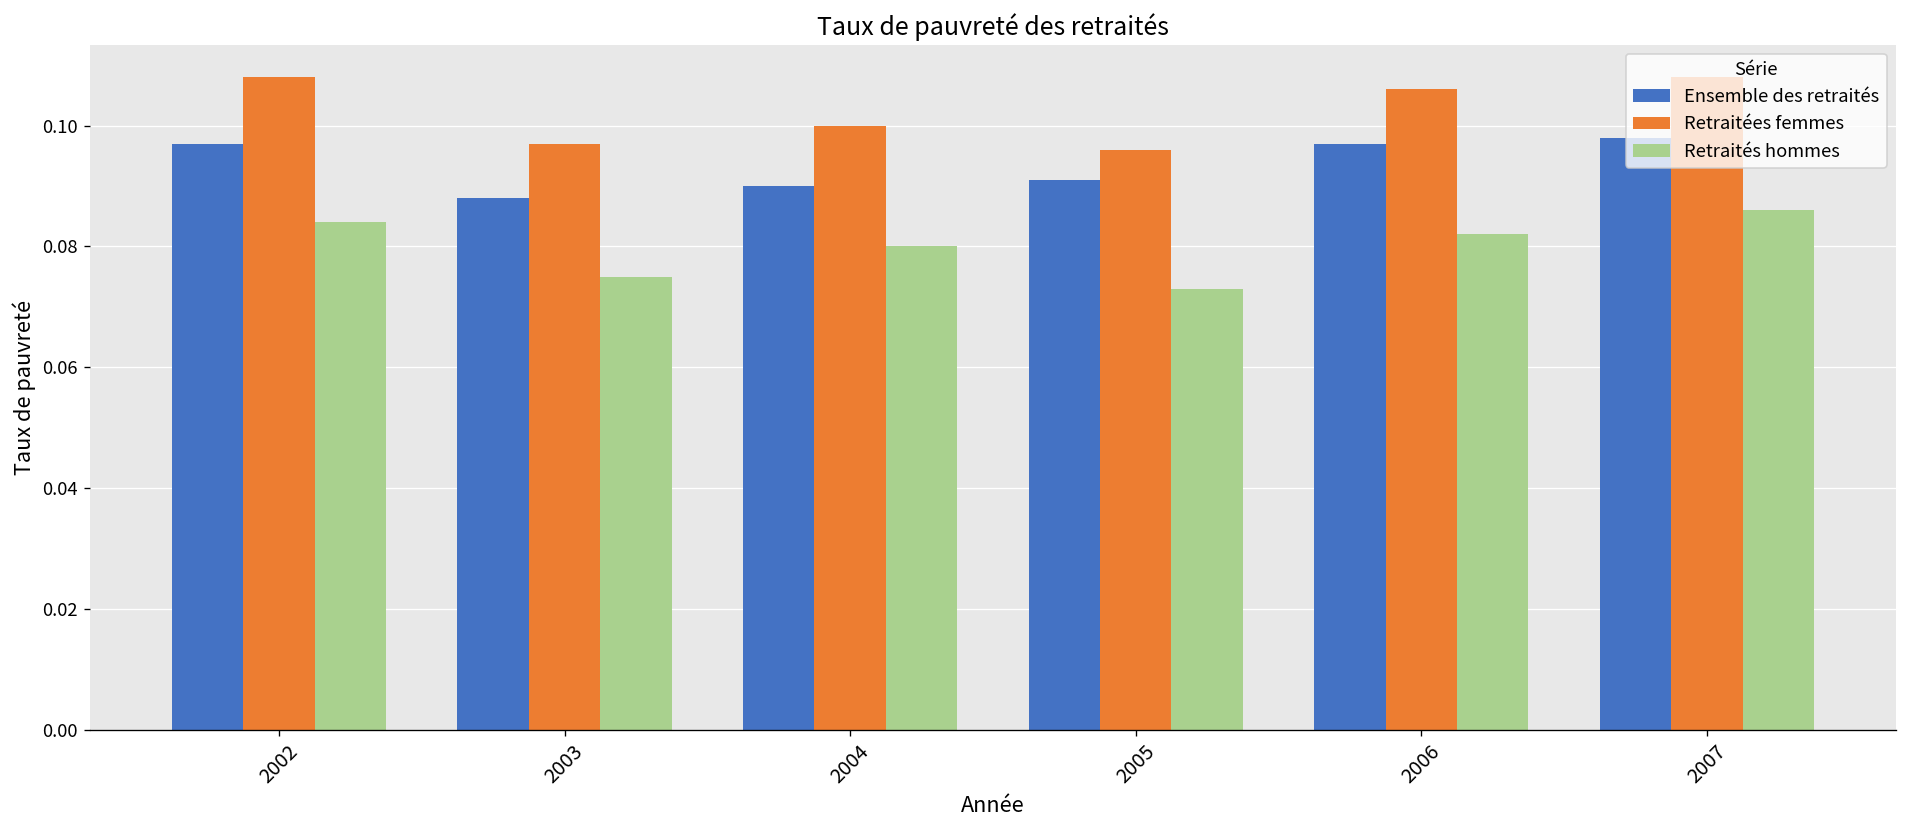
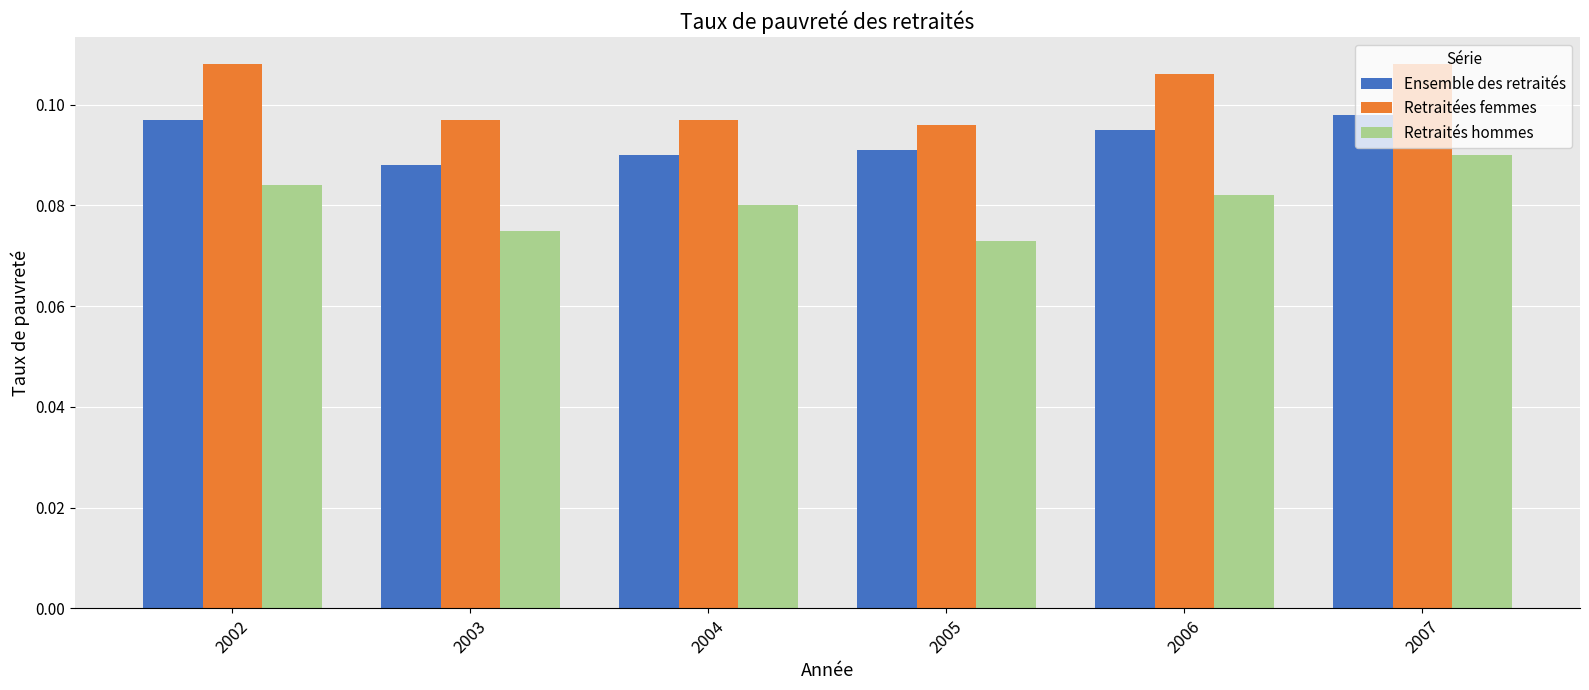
Retraitées femmes, 2004: 0.100 -> 0.097
Ensemble des retraités, 2006: 0.097 -> 0.095
Retraités hommes, 2007: 0.086 -> 0.090
